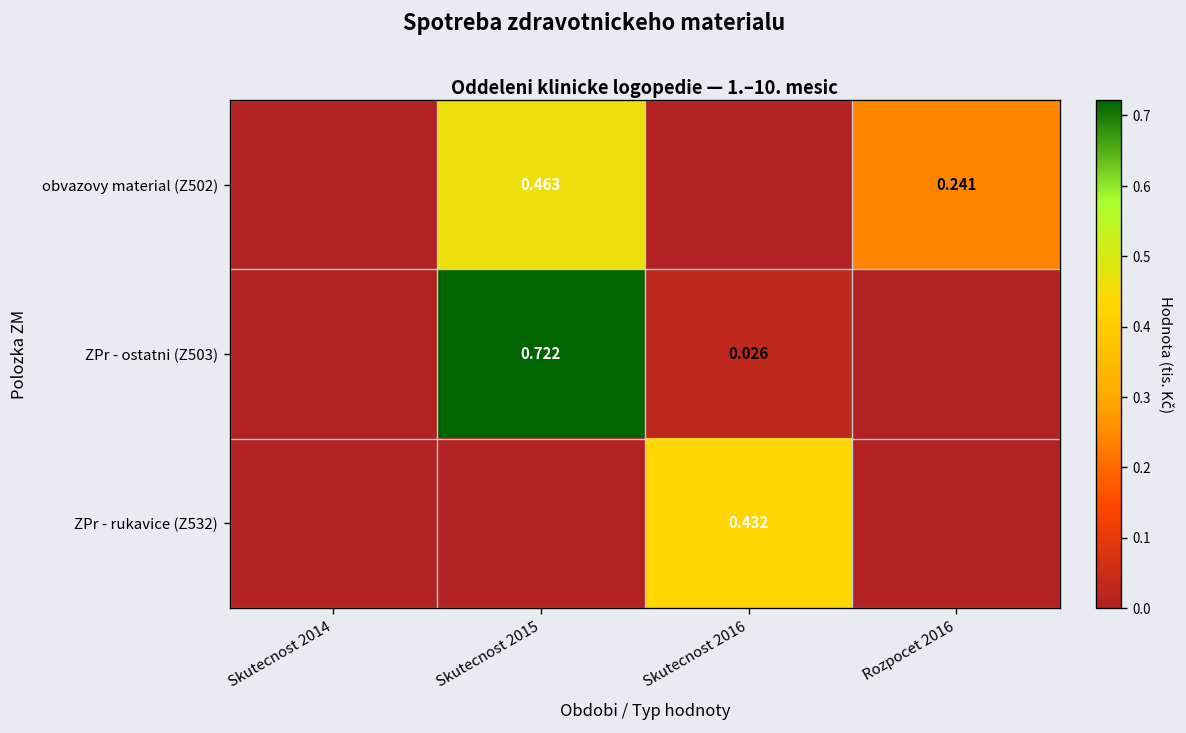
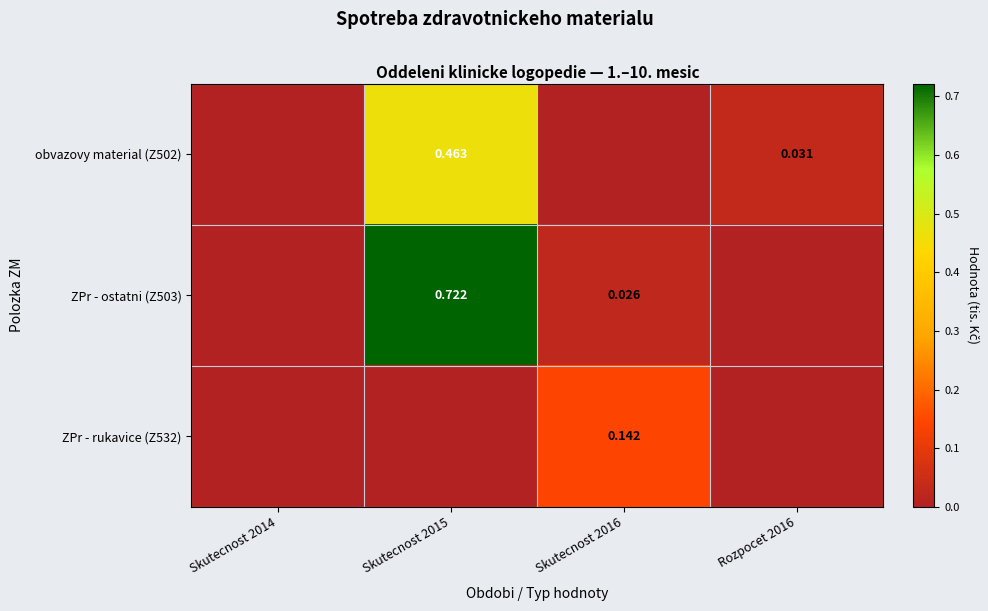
obvazovy material (Z502), Rozpocet 2016: 0.241 -> 0.031
ZPr - rukavice (Z532), Skutecnost 2016: 0.432 -> 0.142
